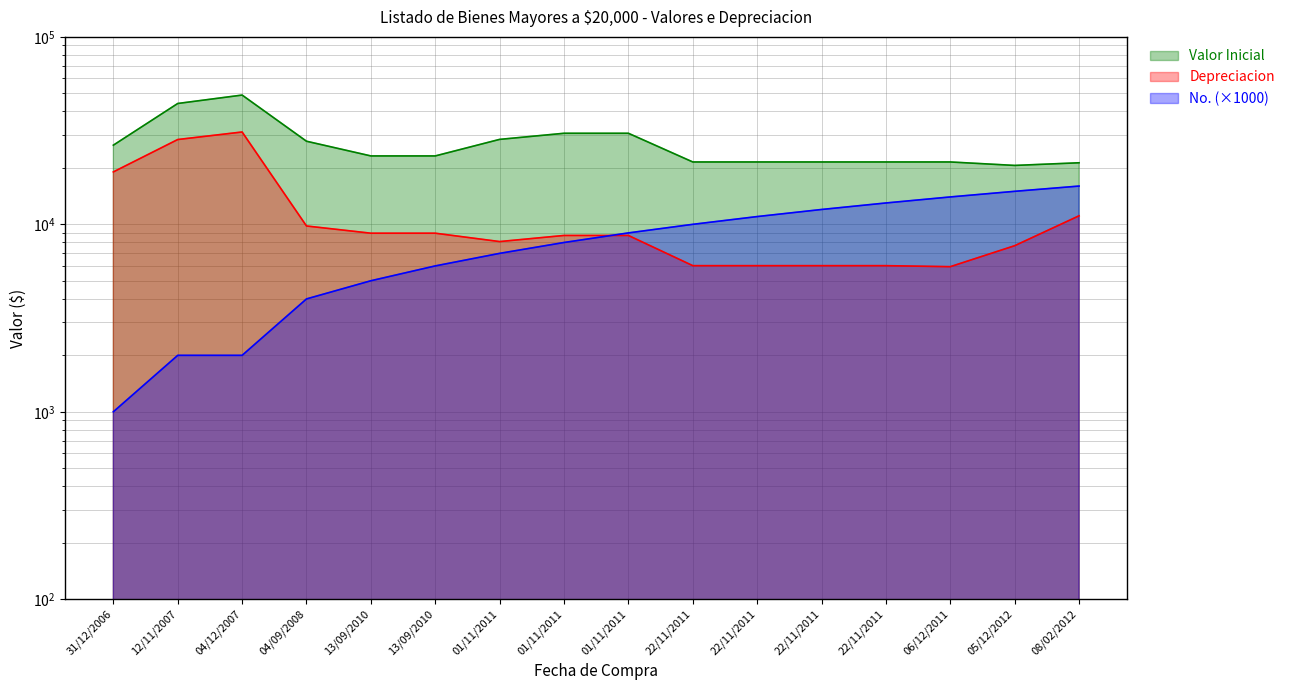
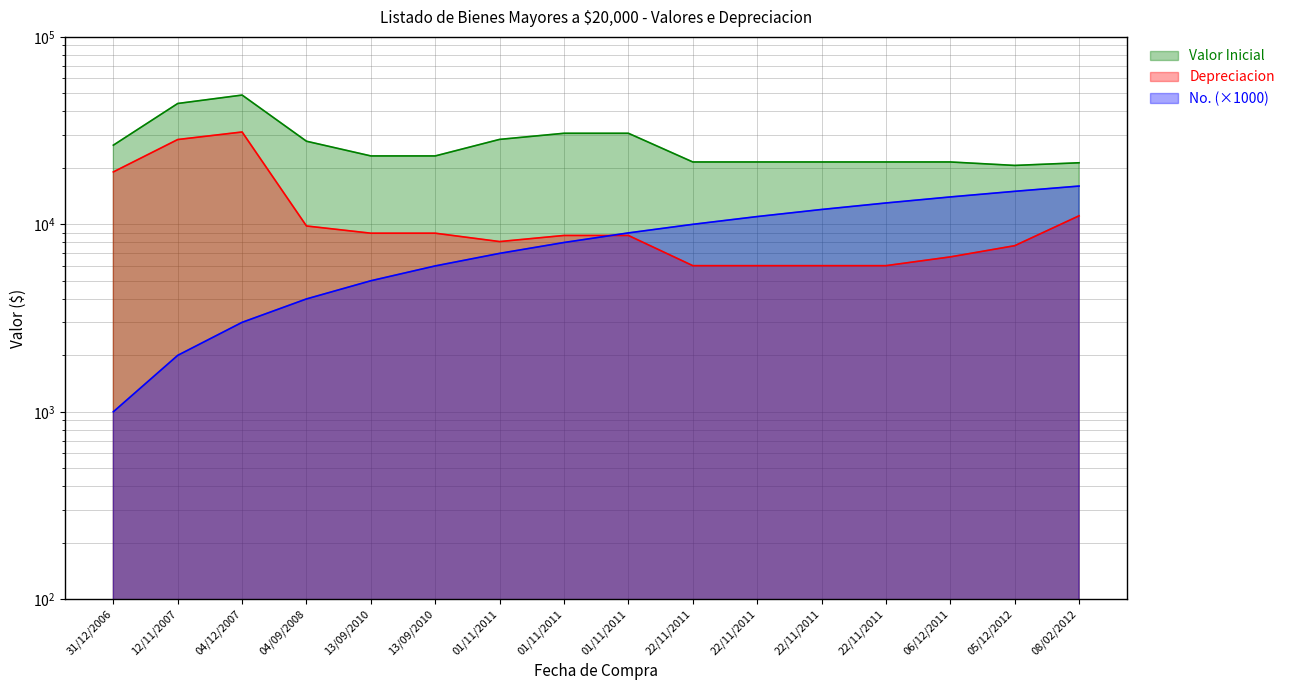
No. (×1000), 04/12/2007: 2000 -> 3000
Depreciacion, 06/12/2011: 5900 -> 6700
